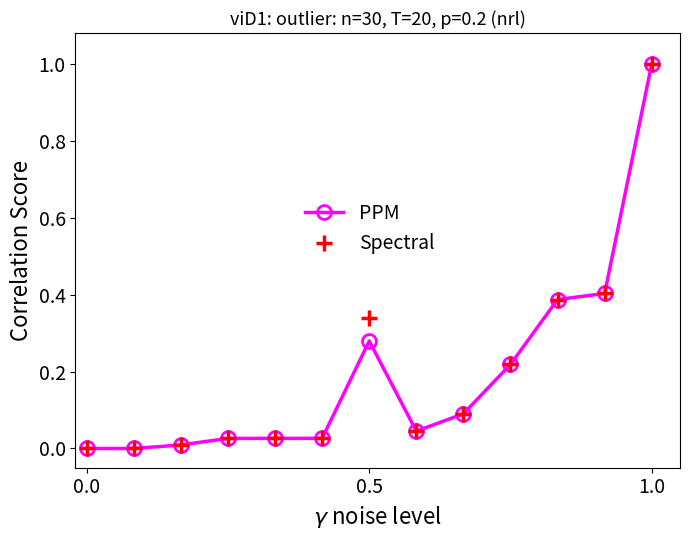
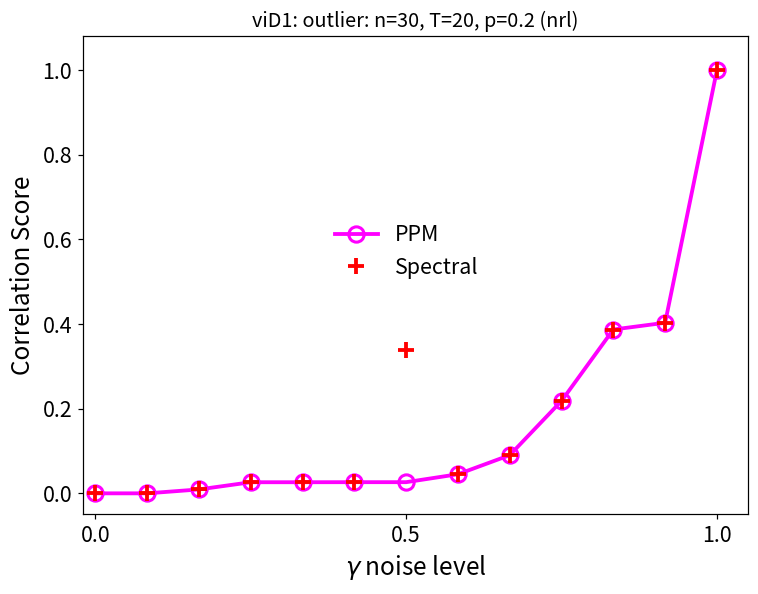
PPM, 0.5: 0.28 -> 0.03
